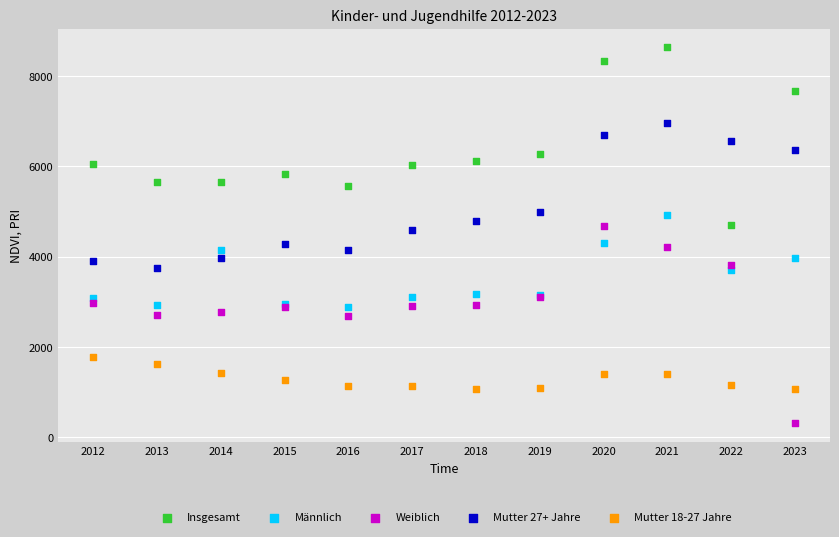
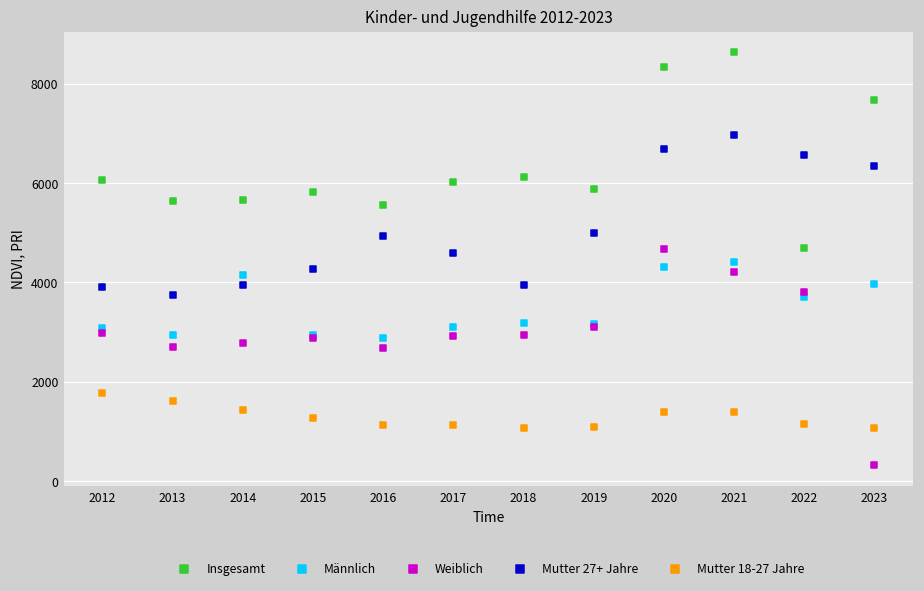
Mutter 27+ Jahre, 2016: 4100 -> 4900
Mutter 27+ Jahre, 2018: 4800 -> 4000
Insgesamt, 2019: 6300 -> 5900
Männlich, 2021: 4900 -> 4400
